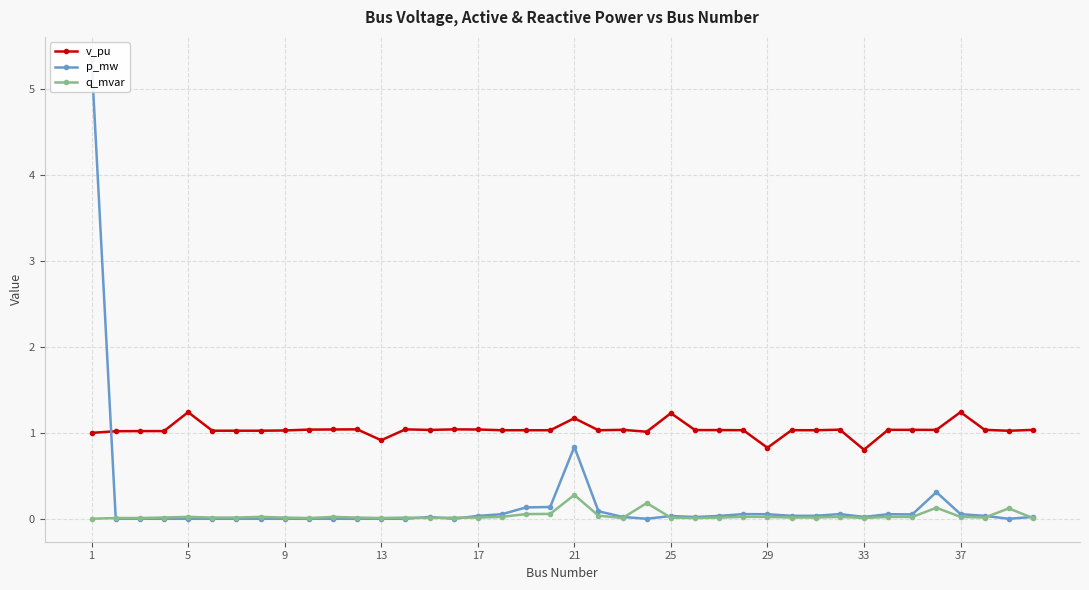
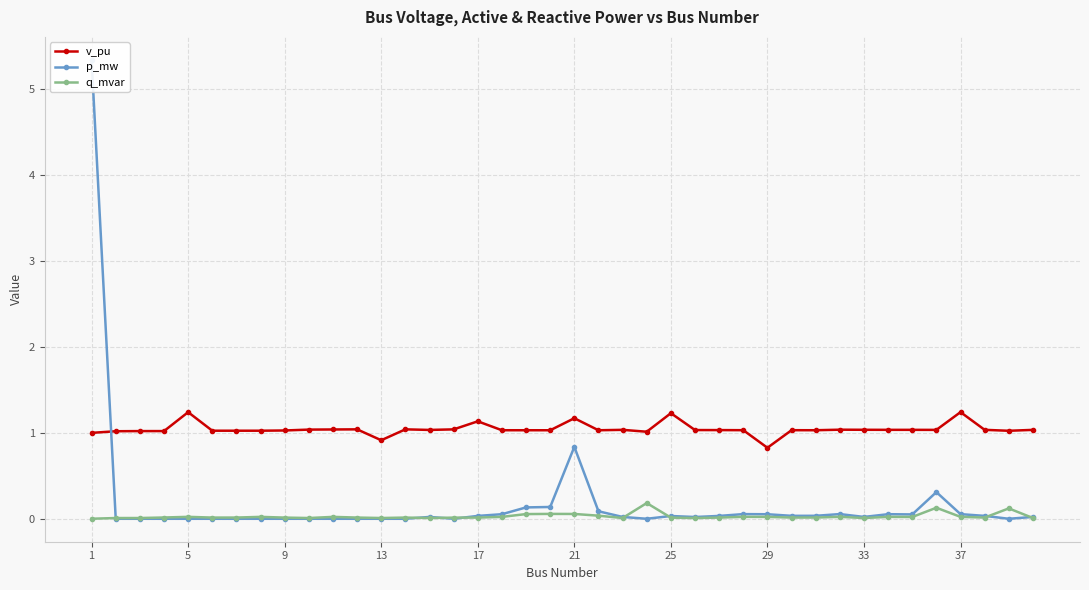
v_pu, 17: 1.0 -> 1.1
q_mvar, 21: 0.3 -> 0.1
v_pu, 33: 0.8 -> 1.0
